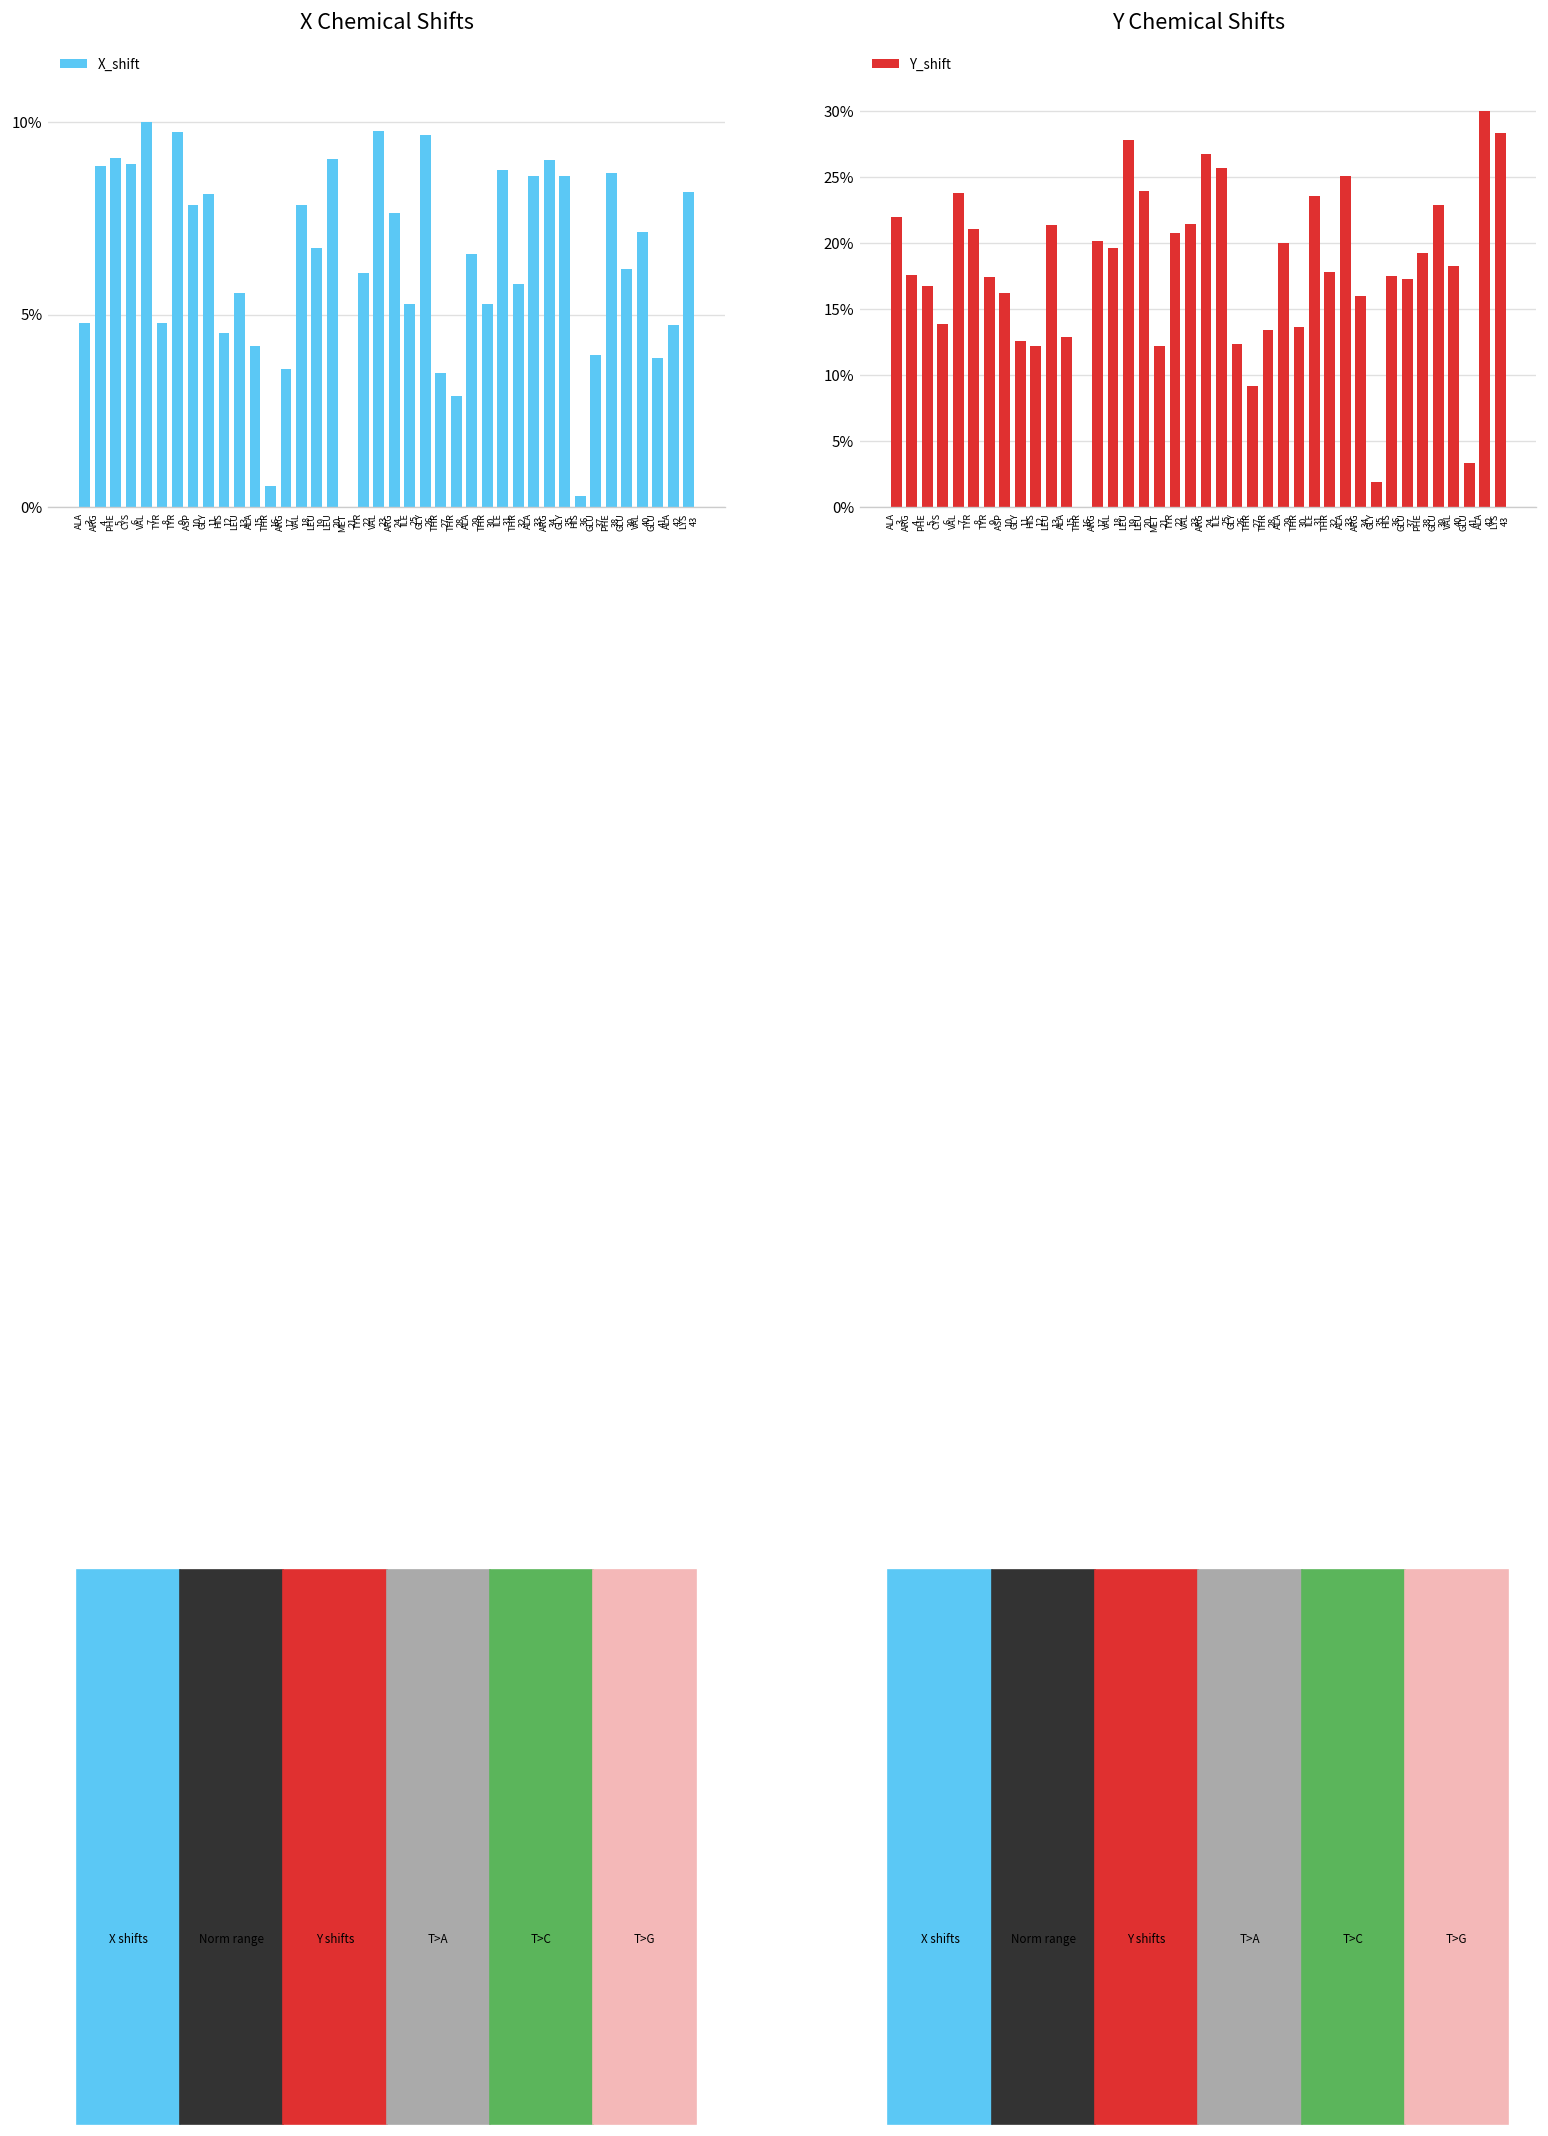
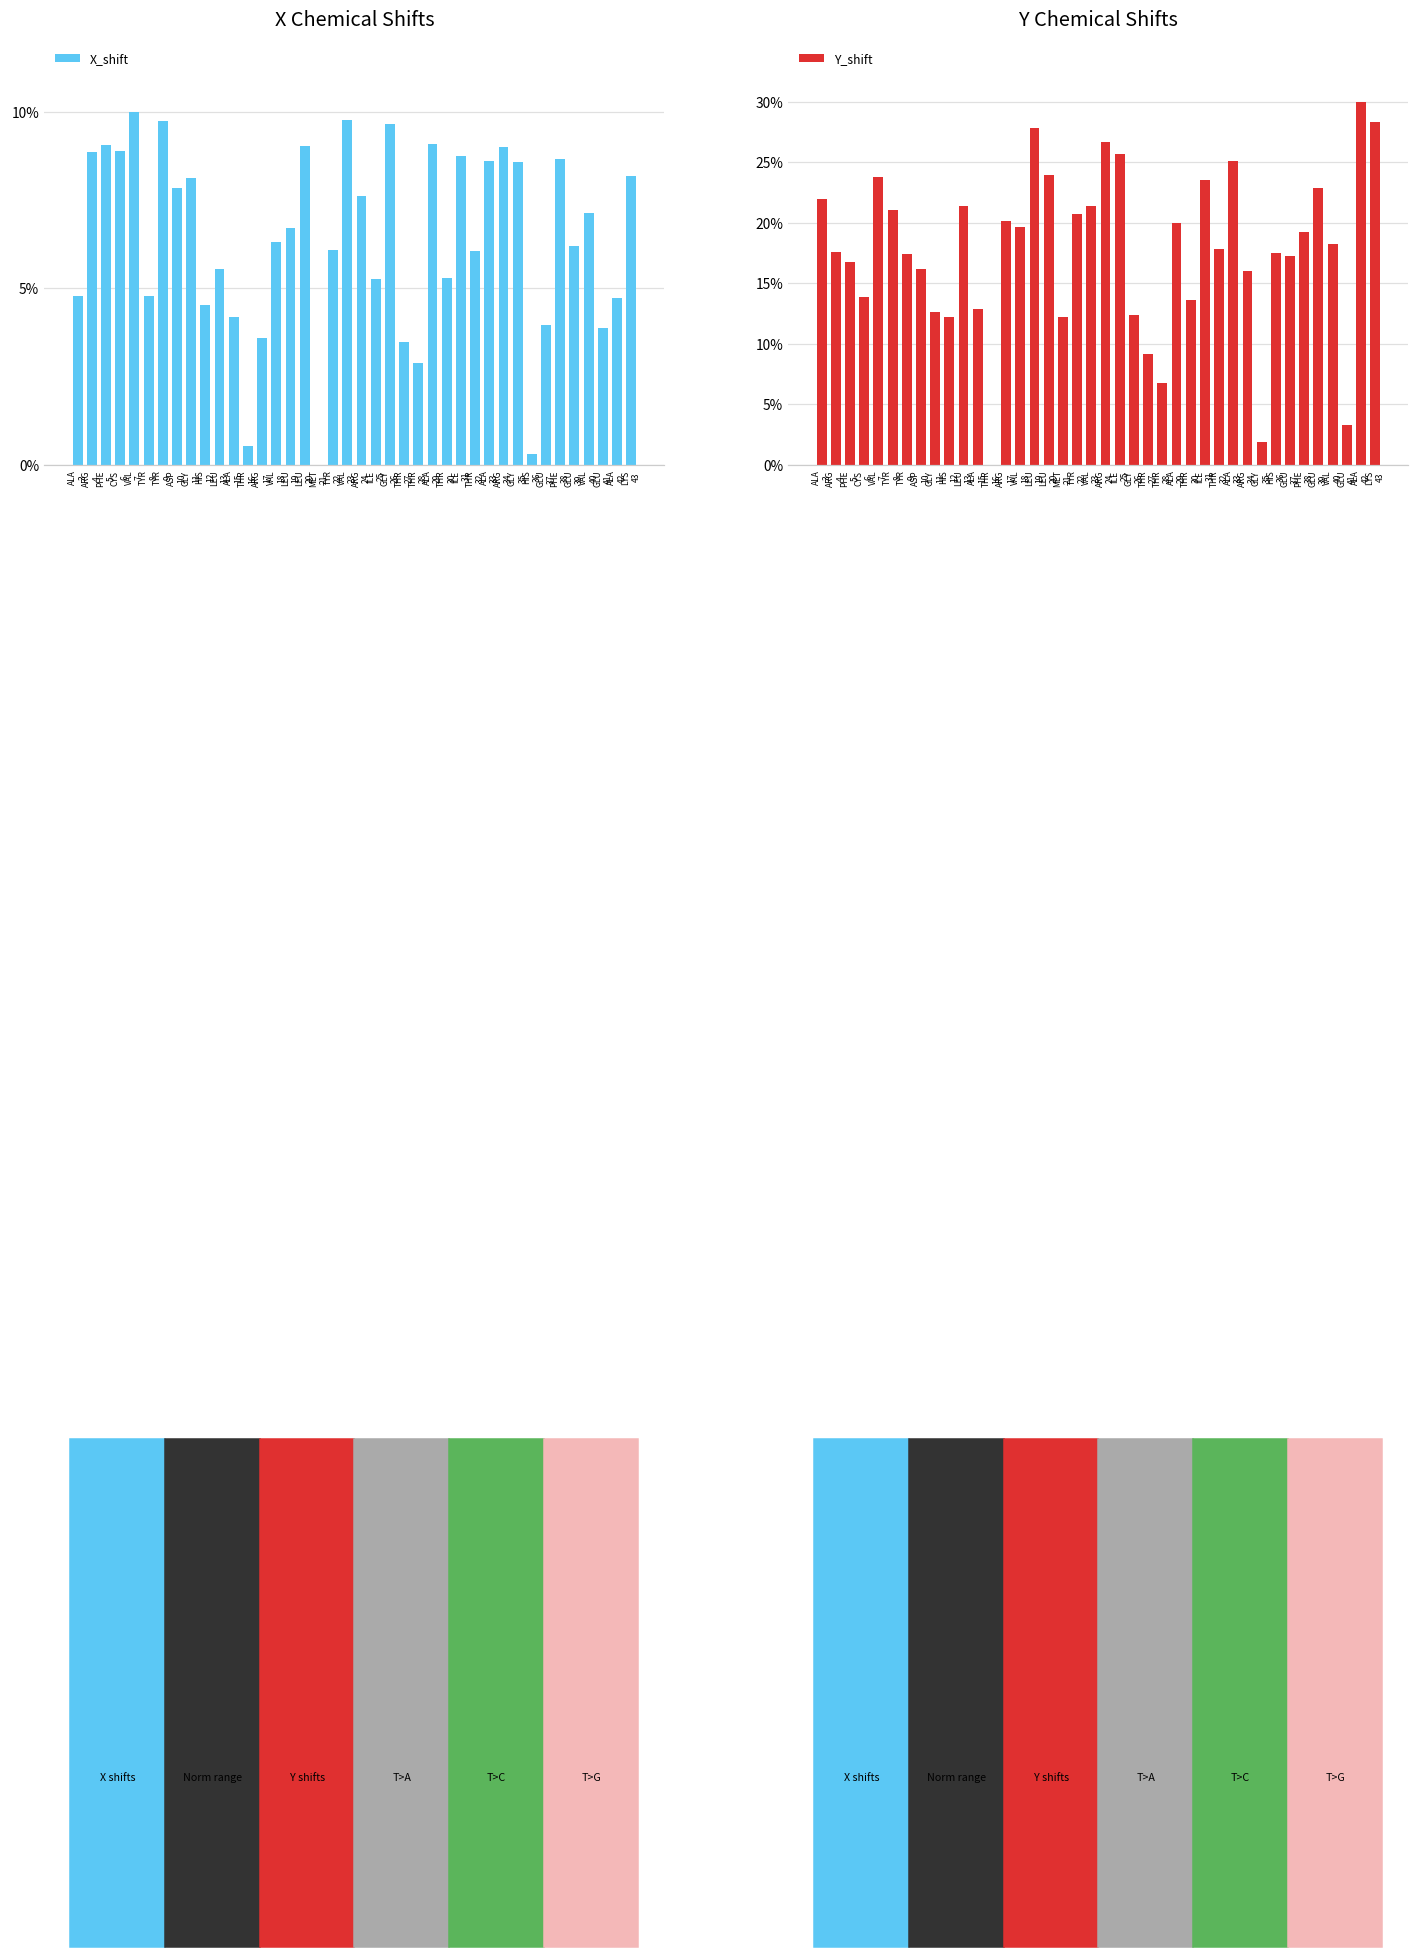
X Chemical Shifts, VAL 18: 7.8% -> 6.3%
X Chemical Shifts, ALA 29: 6.6% -> 9.1%
X Chemical Shifts, THR 32: 5.8% -> 6.1%
Y Chemical Shifts, THR 28: 13.4% -> 6.8%
